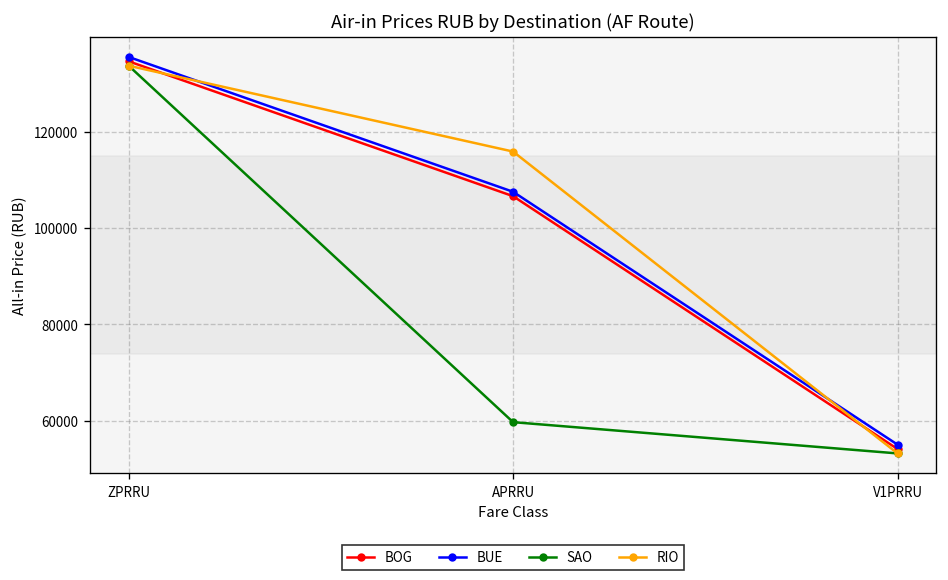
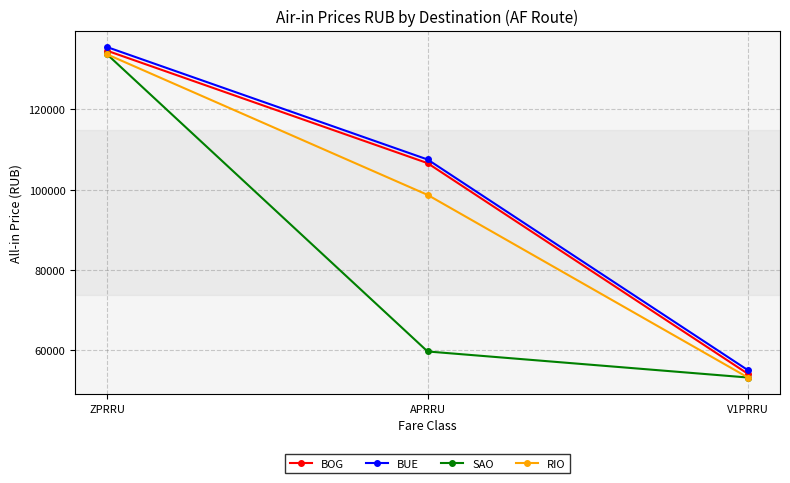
RIO, APRRU: 116000 -> 99000
